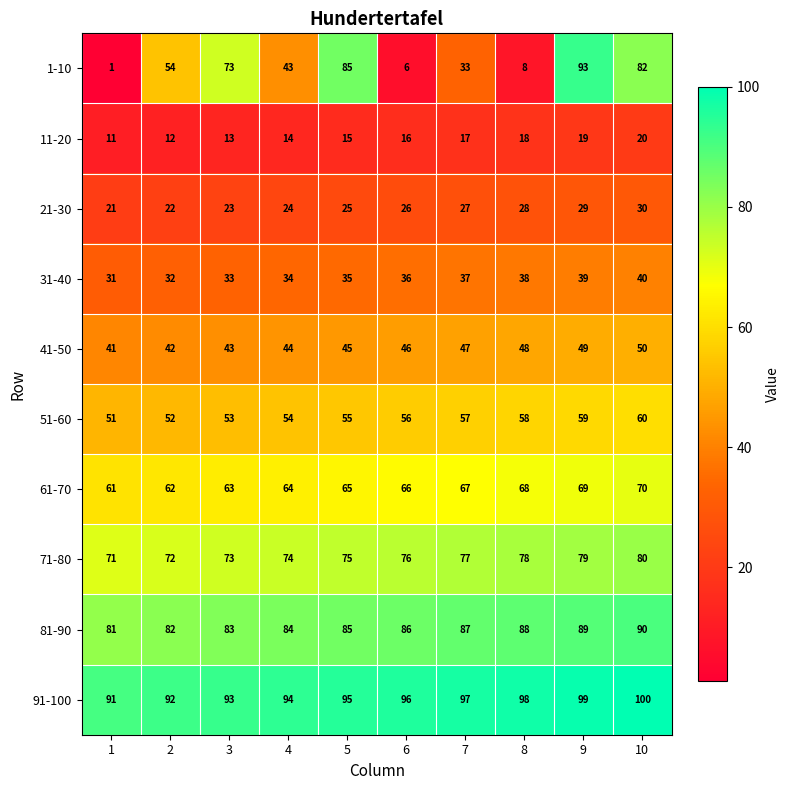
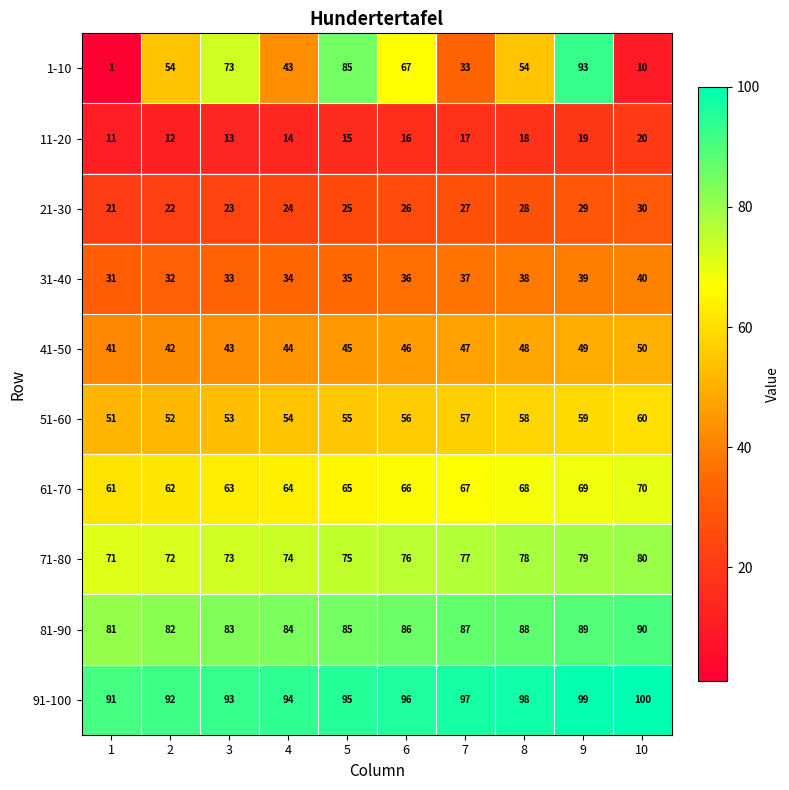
1-10, 6: 6 -> 67
1-10, 8: 8 -> 54
1-10, 10: 82 -> 10
